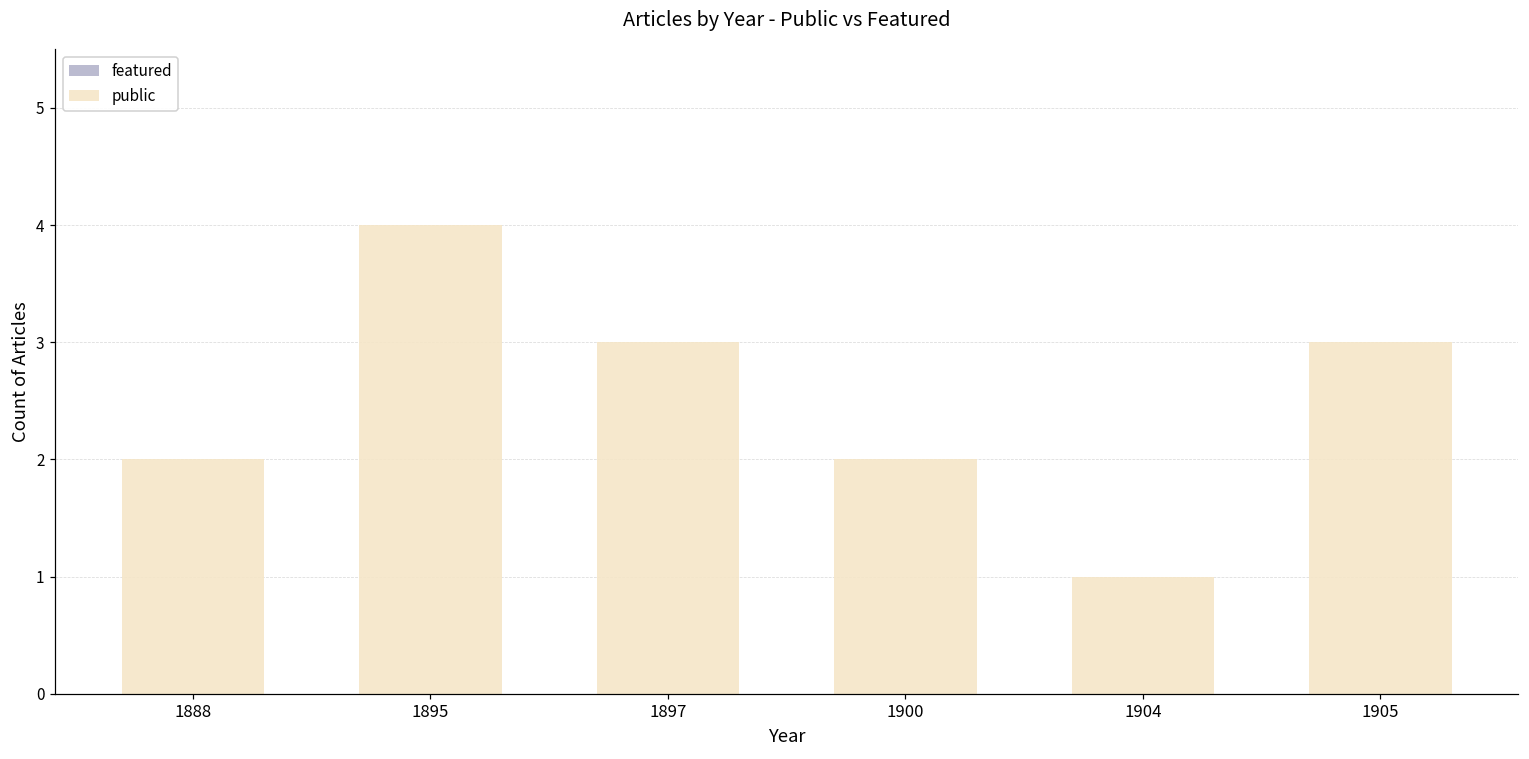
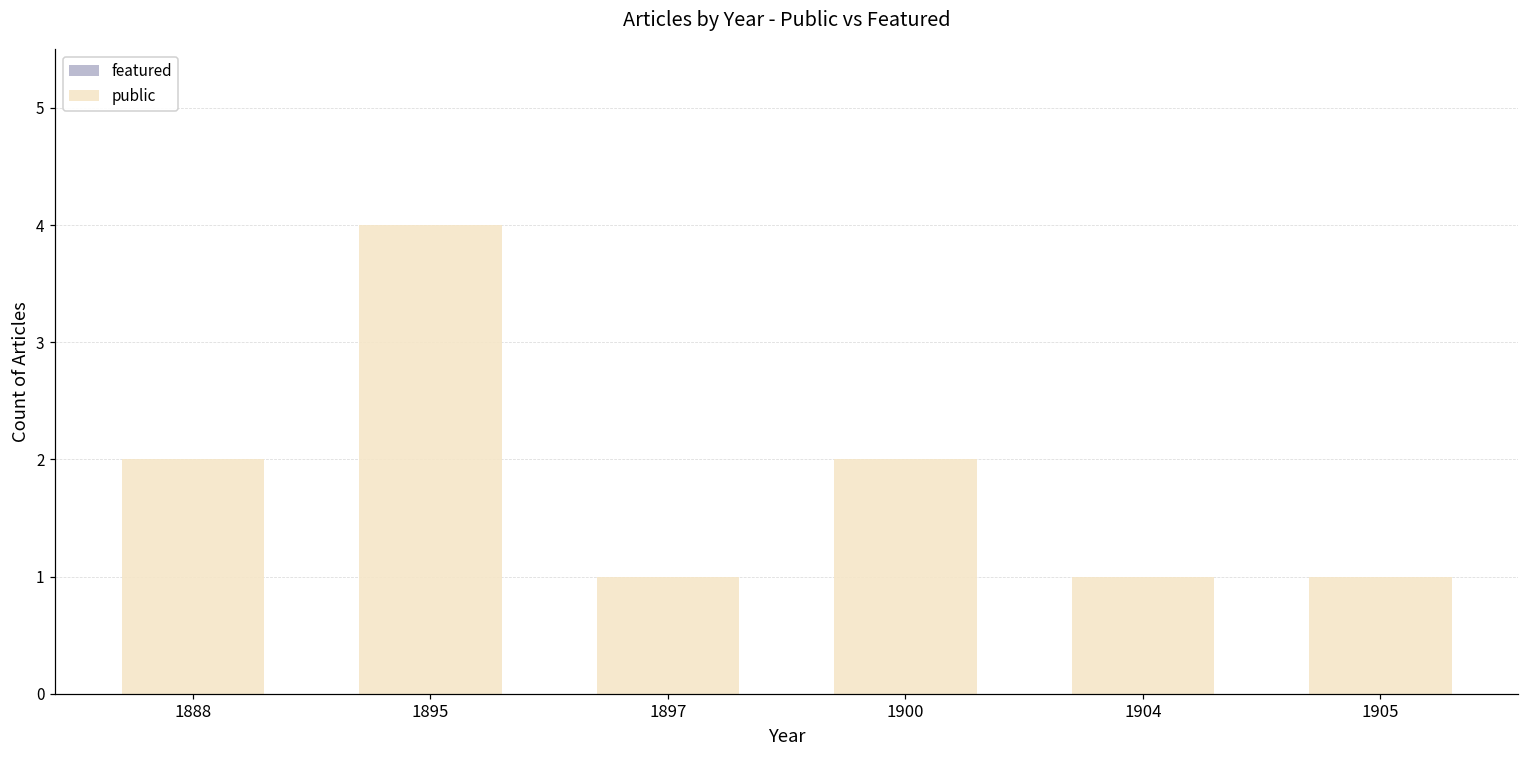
public, 1897: 3 -> 1
public, 1905: 3 -> 1
